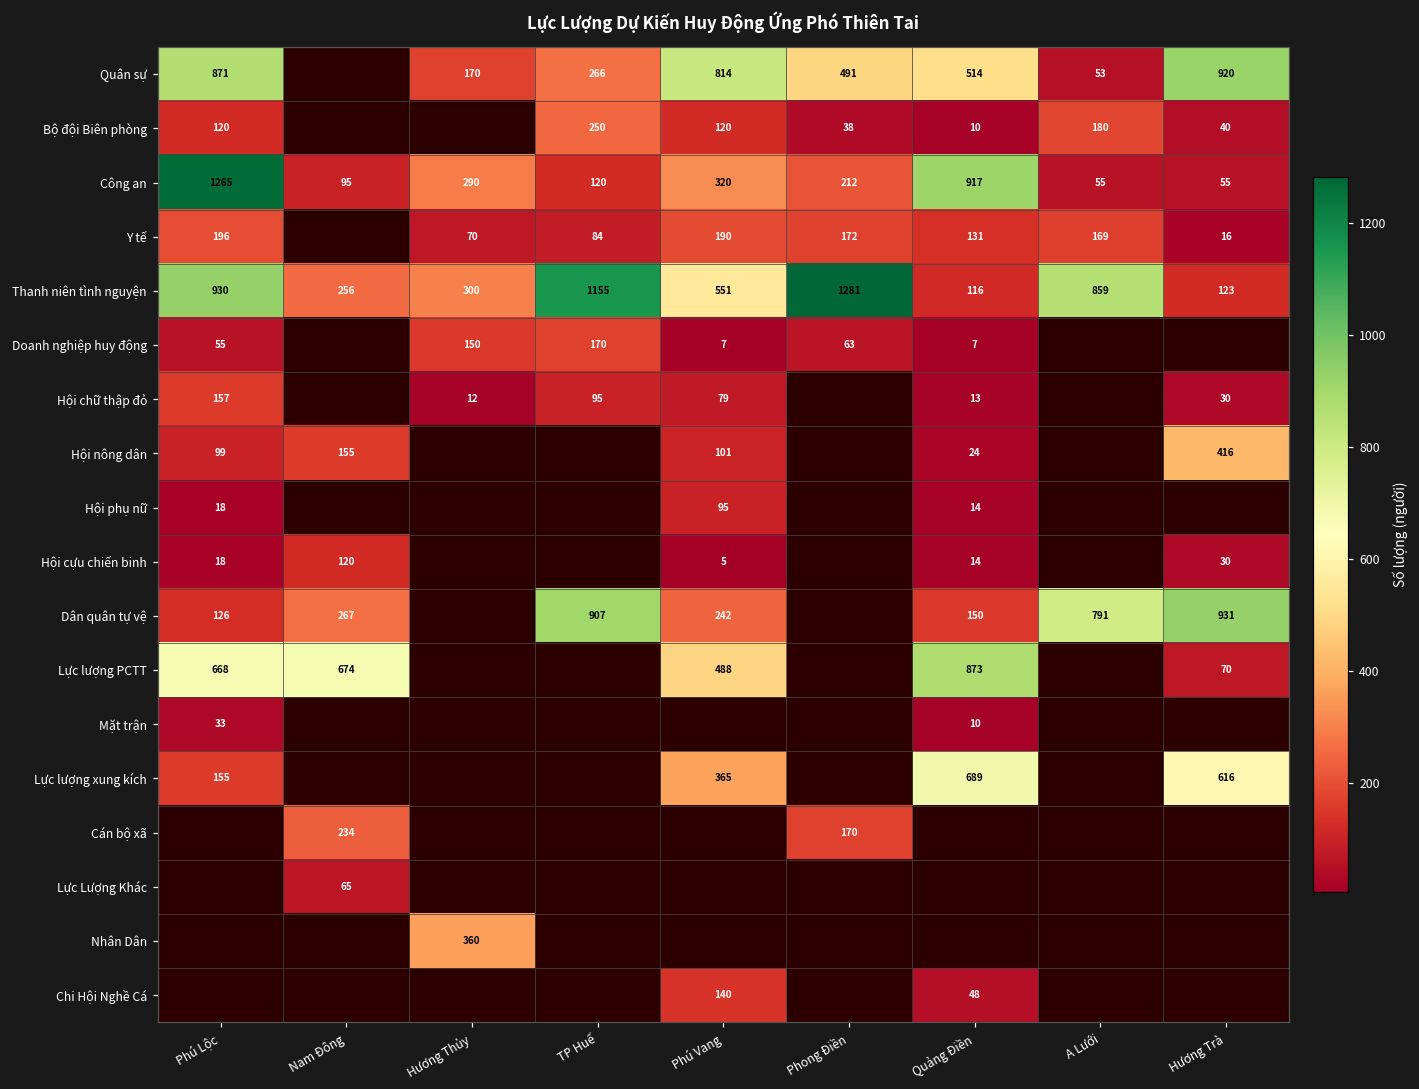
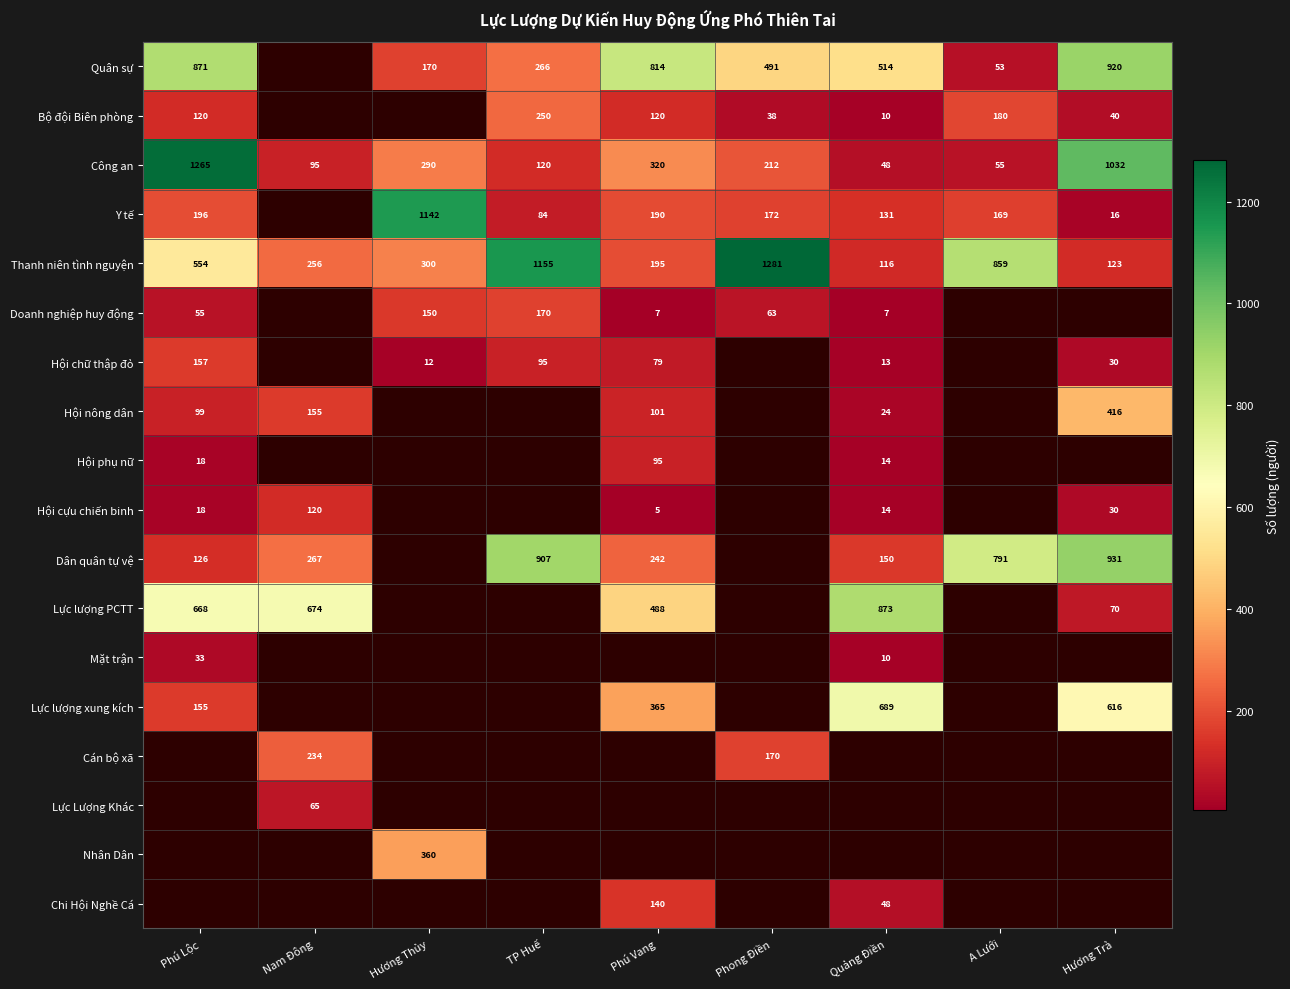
Công an, Quảng Điền: 917 -> 48
Công an, Hương Trà: 55 -> 1032
Y tế, Hương Thủy: 70 -> 1142
Thanh niên tình nguyện, Phú Lộc: 930 -> 554
Thanh niên tình nguyện, Phú Vang: 551 -> 195
